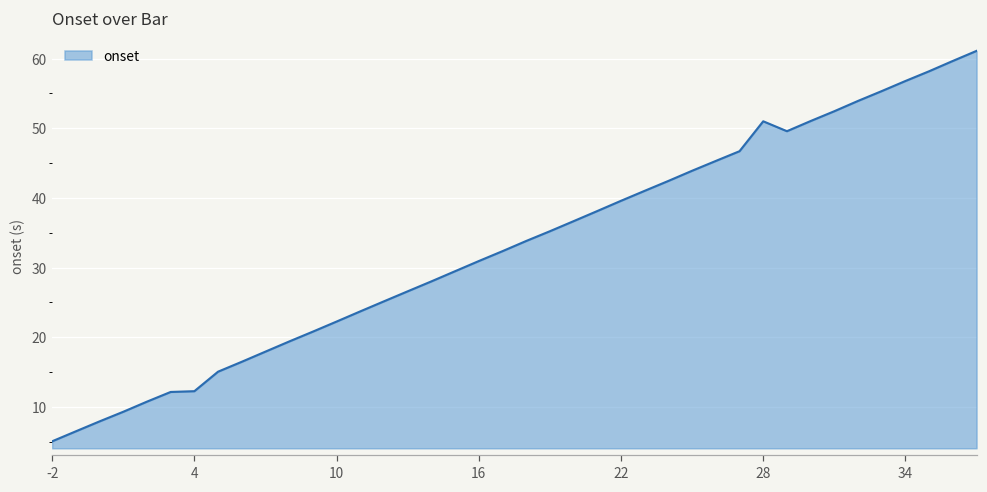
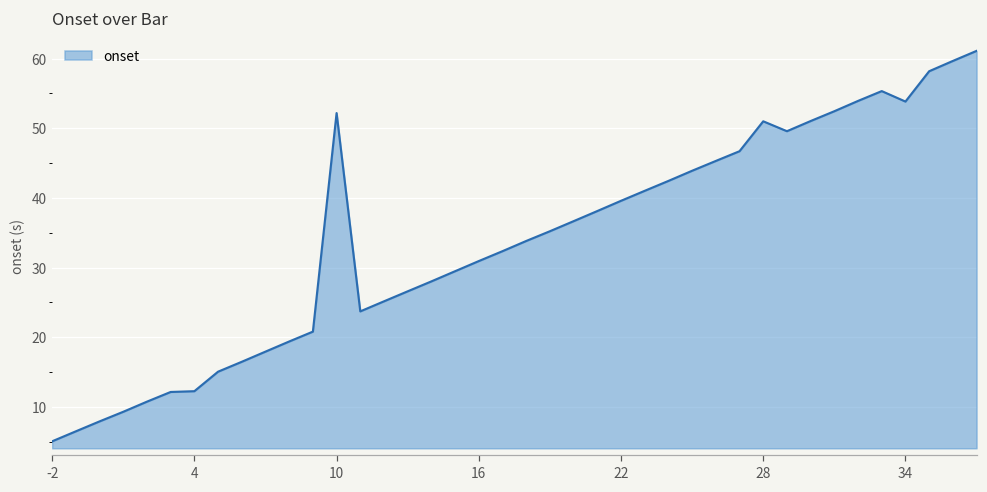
10: 22 -> 52
34: 57 -> 54
